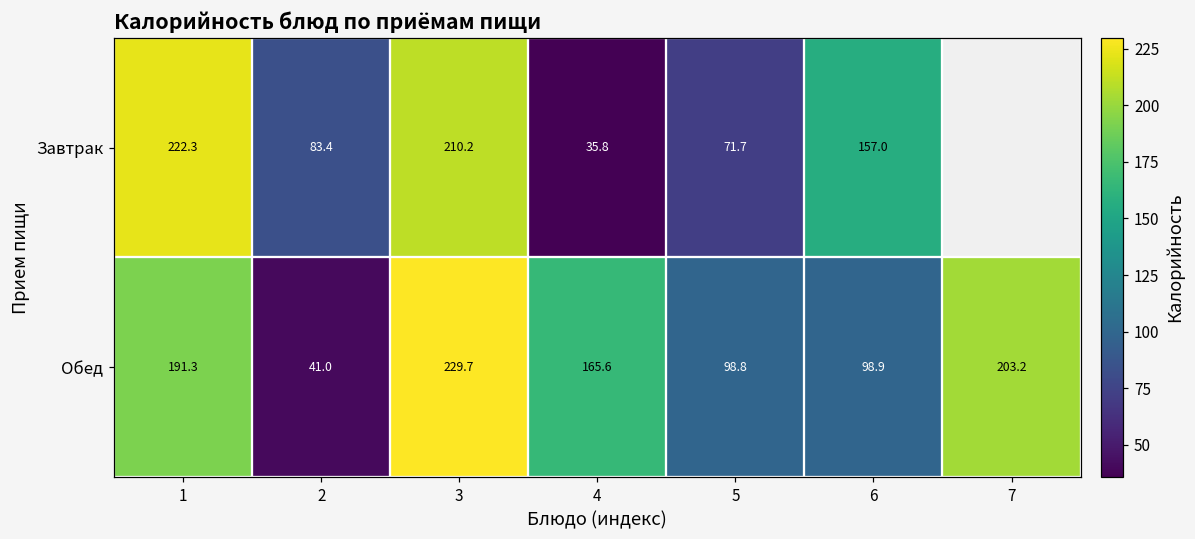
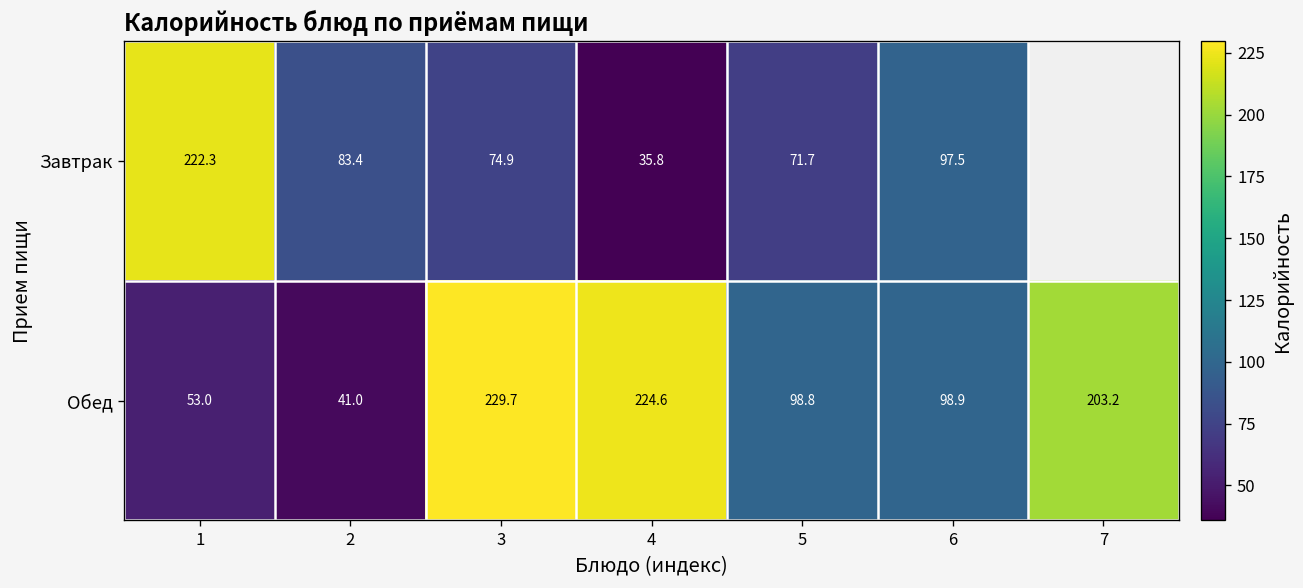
Завтрак, 3: 210.2 -> 74.9
Завтрак, 6: 157.0 -> 97.5
Обед, 1: 191.3 -> 53.0
Обед, 4: 165.6 -> 224.6
